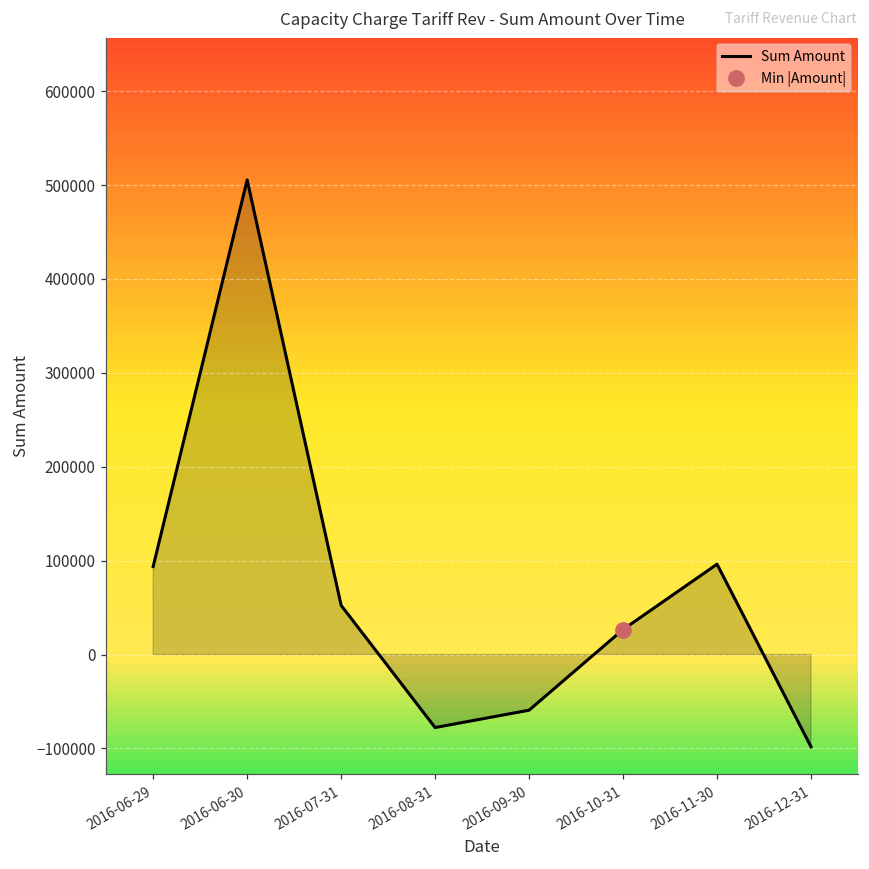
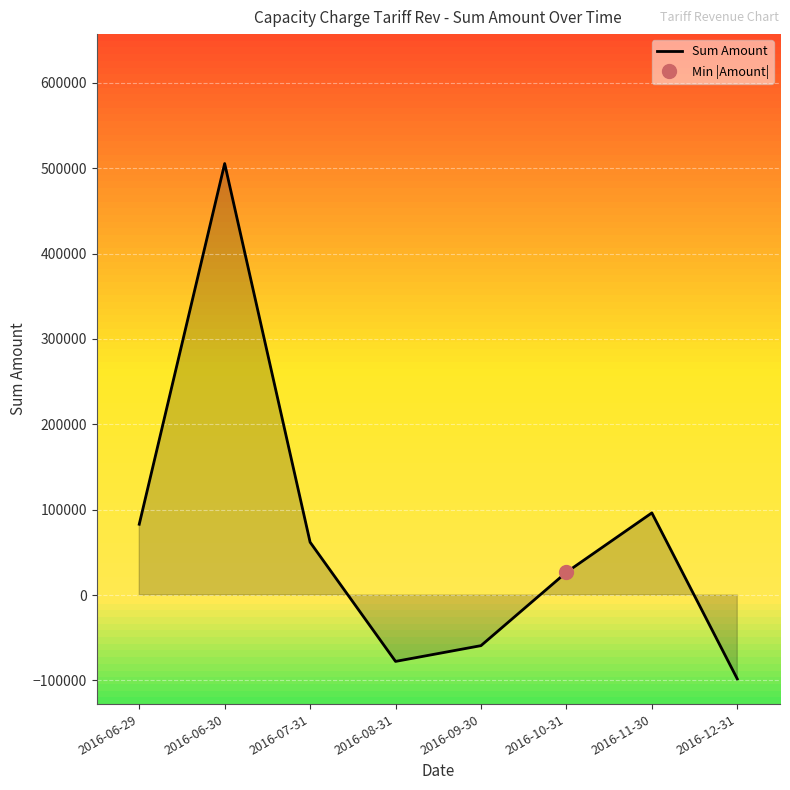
Sum Amount, 2016-06-29: 90000 -> 80000
Sum Amount, 2016-07-31: 50000 -> 60000
